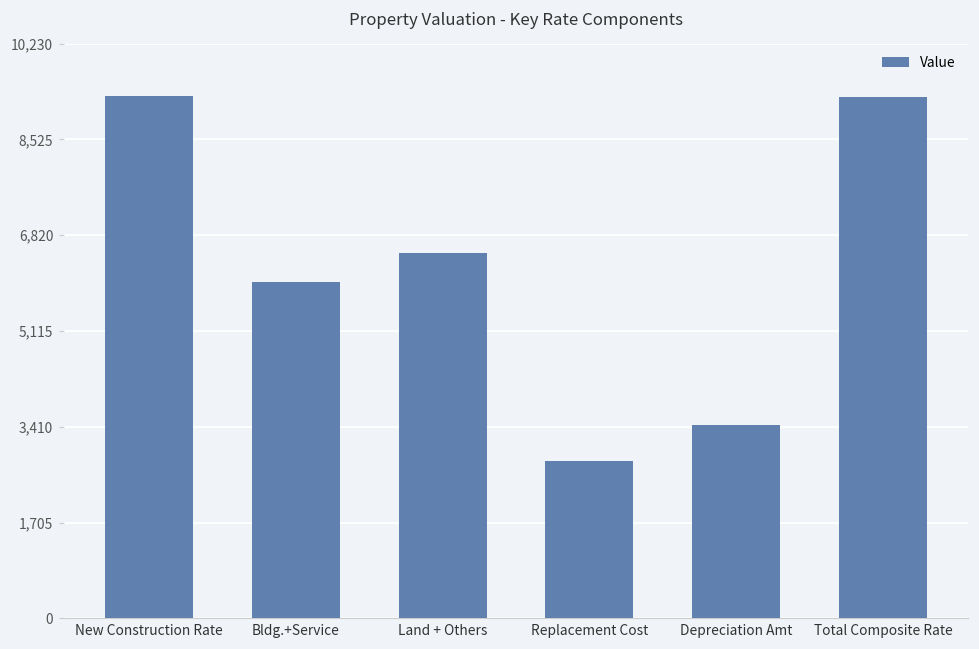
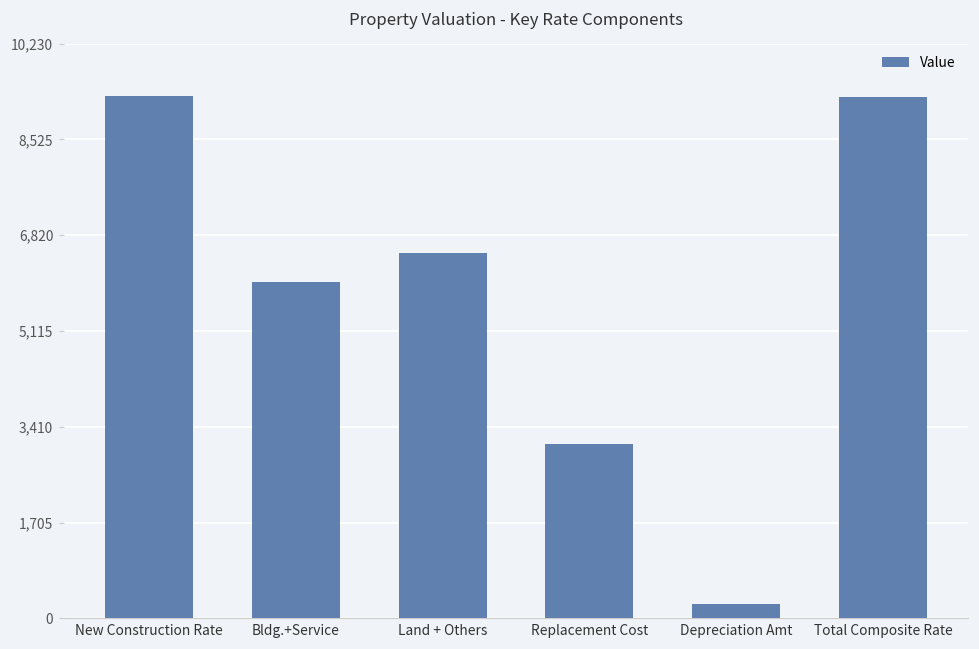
Replacement Cost: 2,800 -> 3,100
Depreciation Amt: 3,400 -> 300
